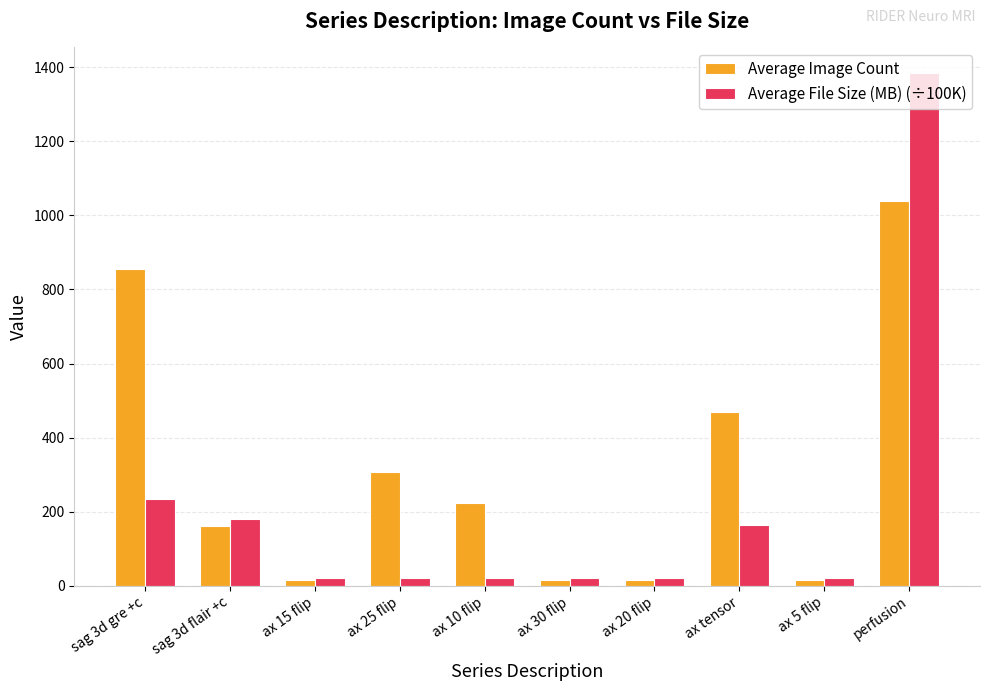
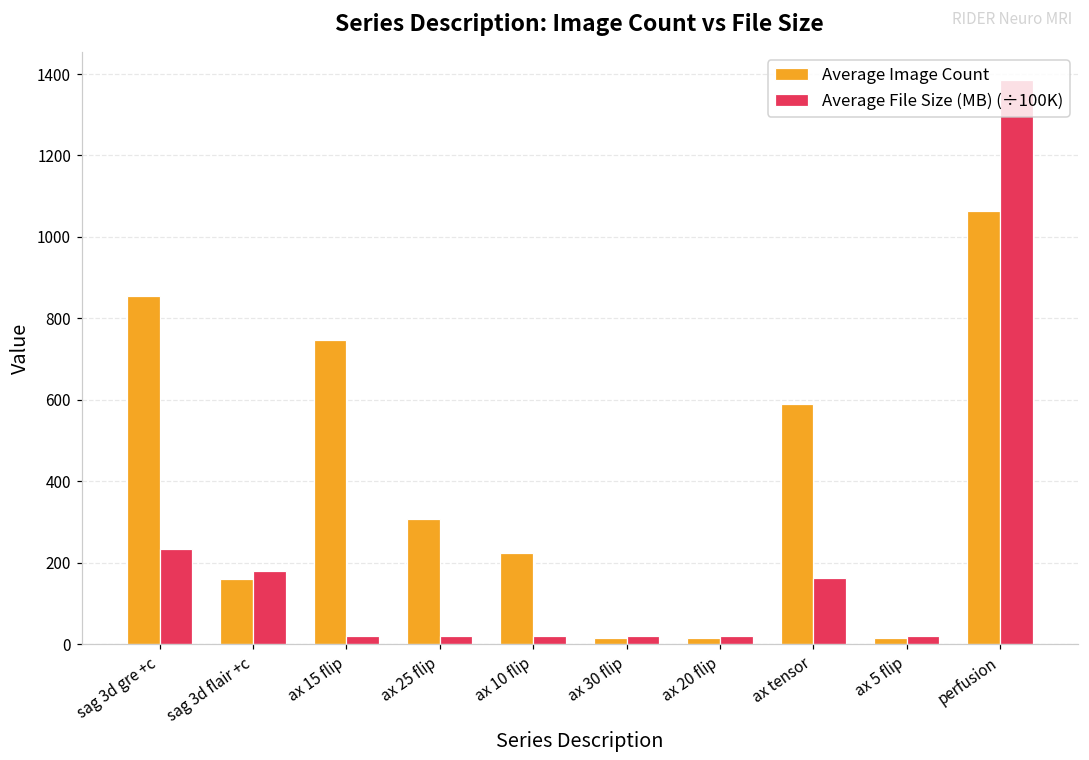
Average Image Count, ax 15 flip: 20 -> 750
Average Image Count, ax tensor: 470 -> 590
Average Image Count, perfusion: 1040 -> 1060
